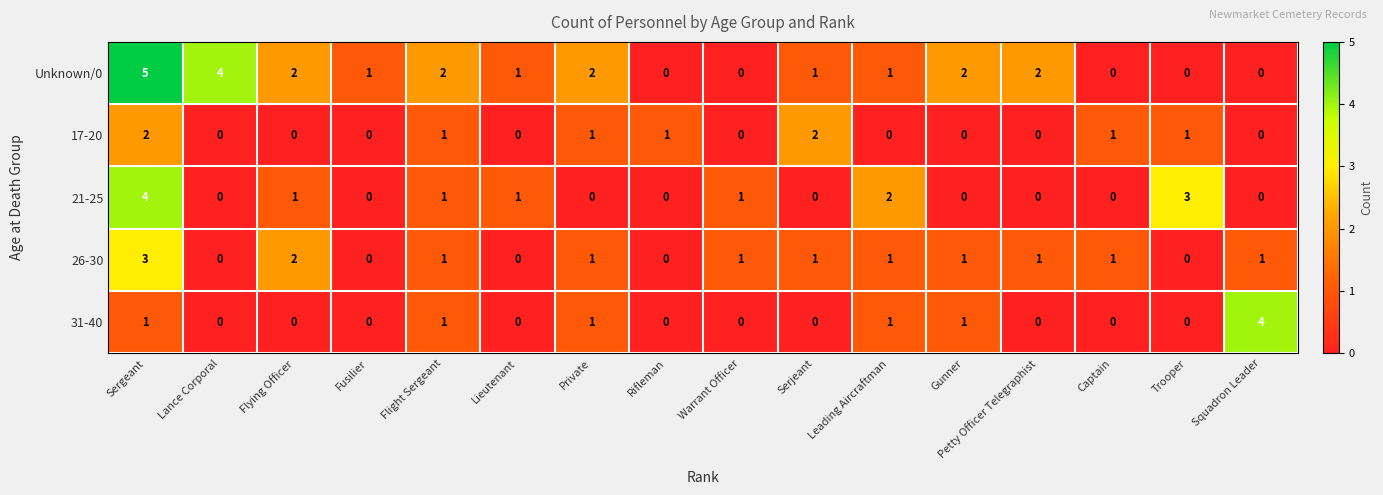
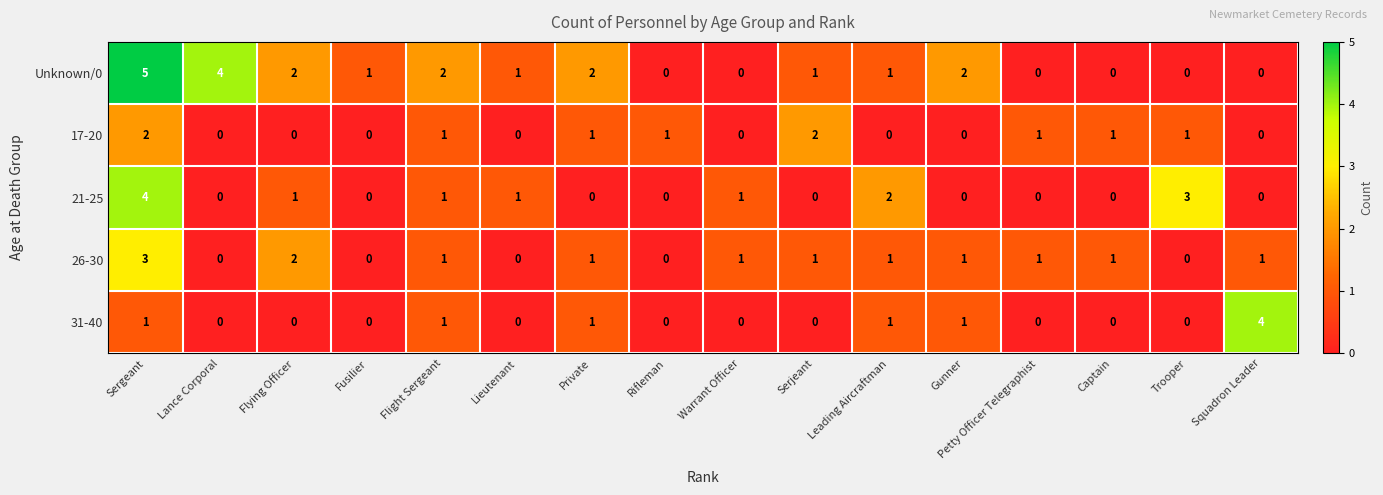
Unknown/0, Petty Officer Telegraphist: 2 -> 0
17-20, Petty Officer Telegraphist: 0 -> 1
